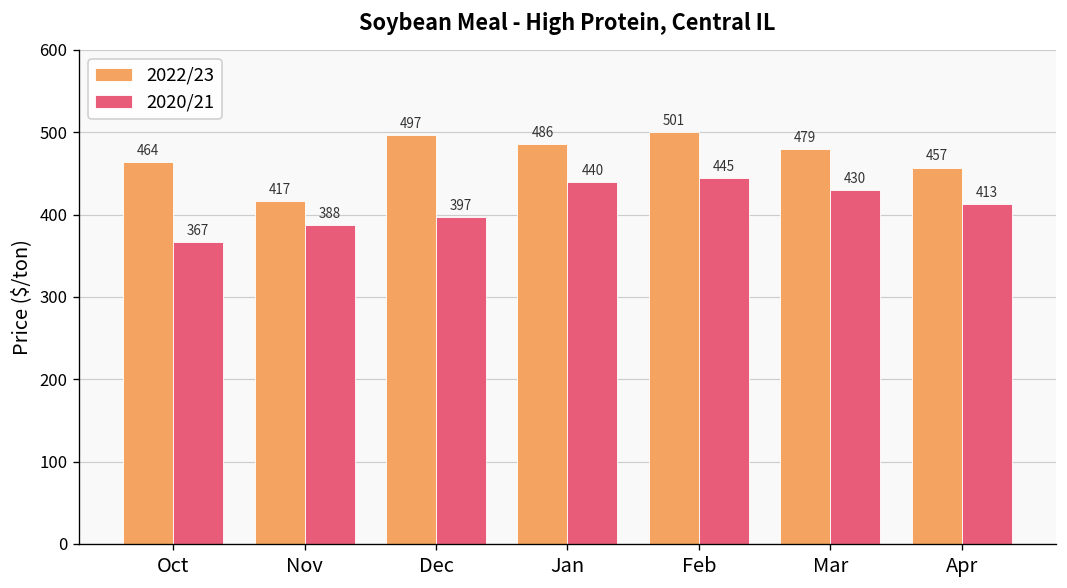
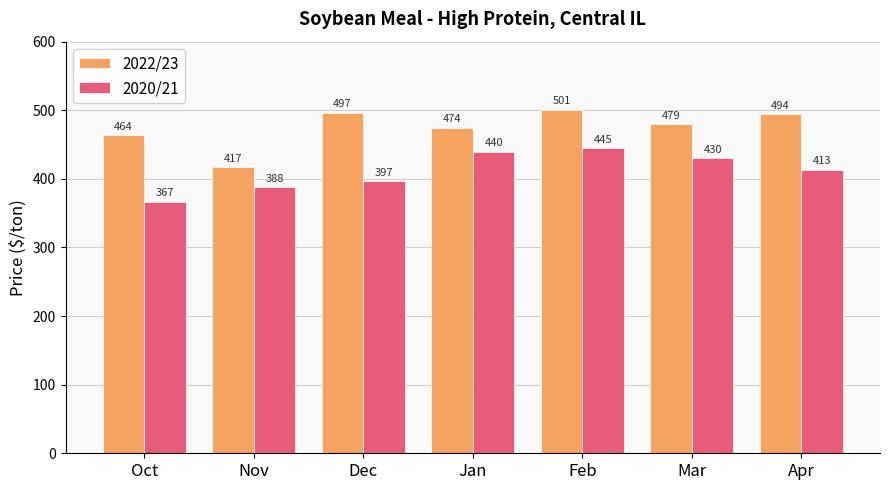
2022/23, Jan: 486 -> 474
2022/23, Apr: 457 -> 494
